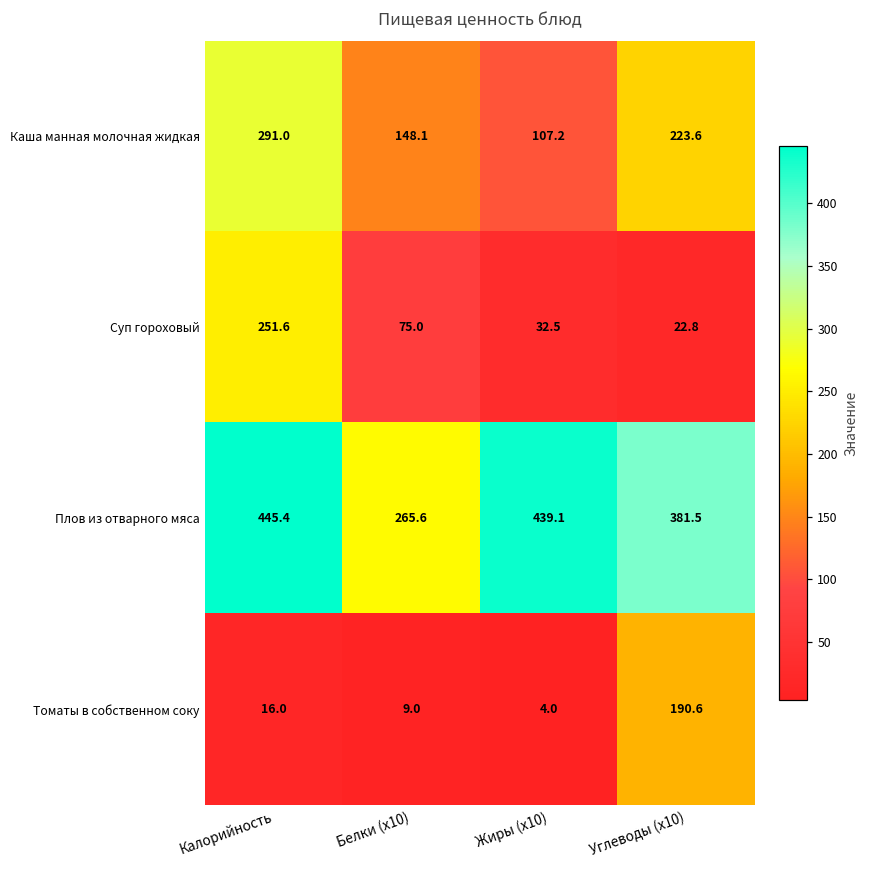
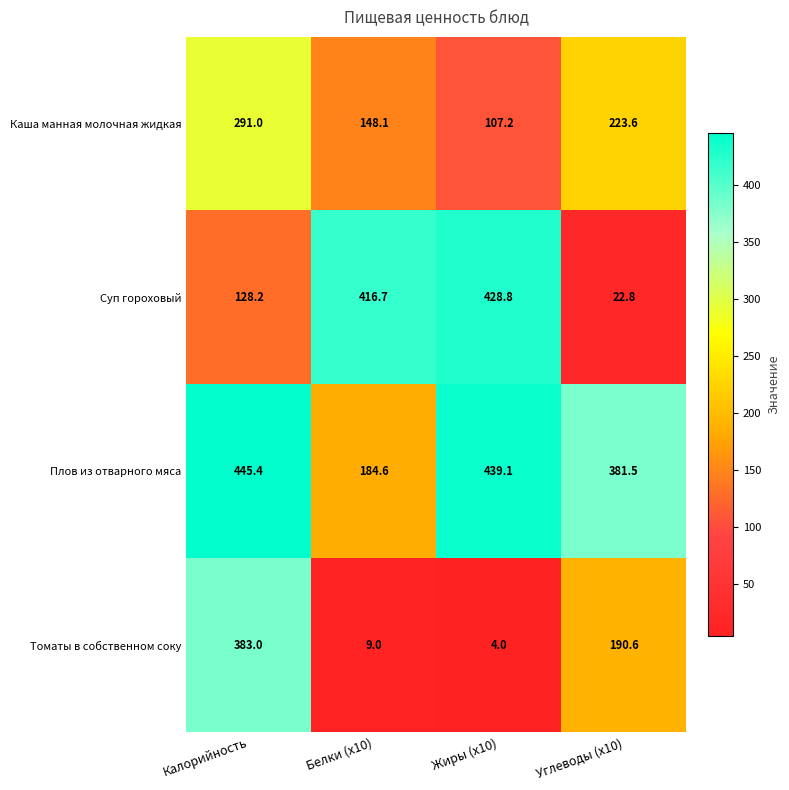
Суп гороховый, Калорийность: 251.6 -> 128.2
Суп гороховый, Белки (x10): 75.0 -> 416.7
Суп гороховый, Жиры (x10): 32.5 -> 428.8
Плов из отварного мяса, Белки (x10): 265.6 -> 184.6
Томаты в собственном соку, Калорийность: 16.0 -> 383.0
